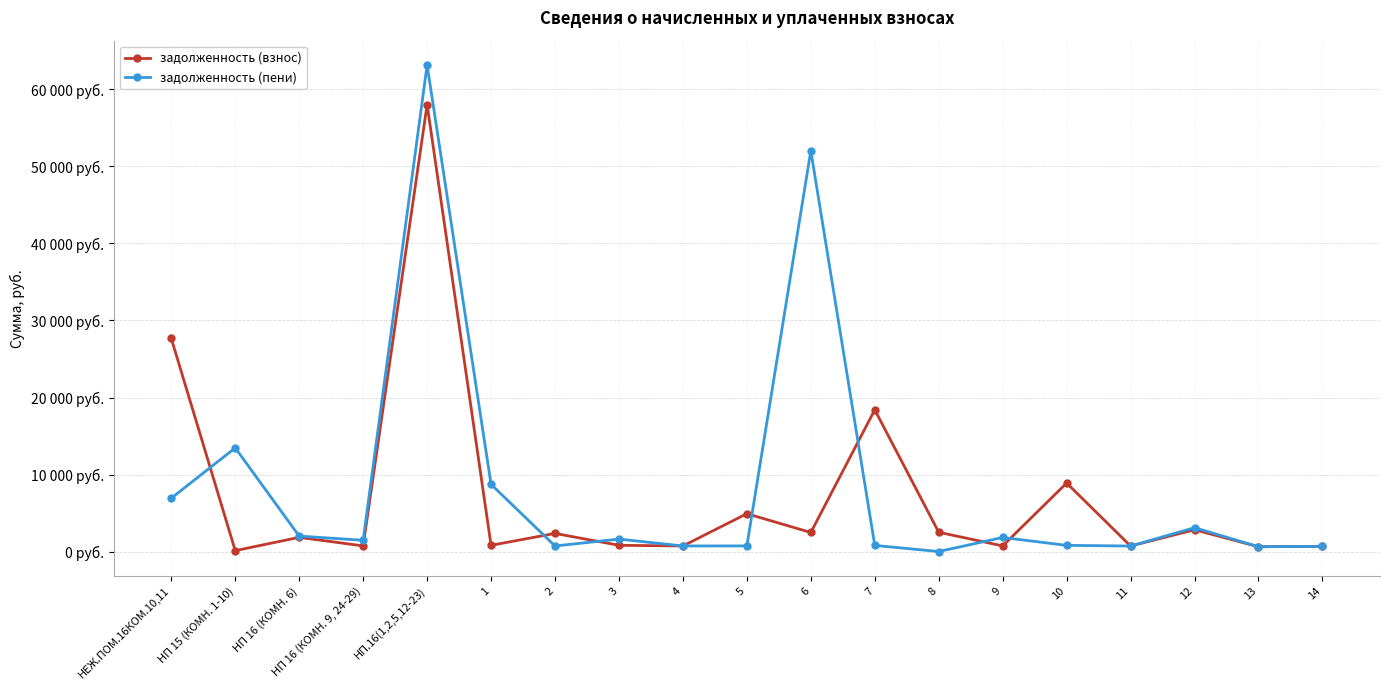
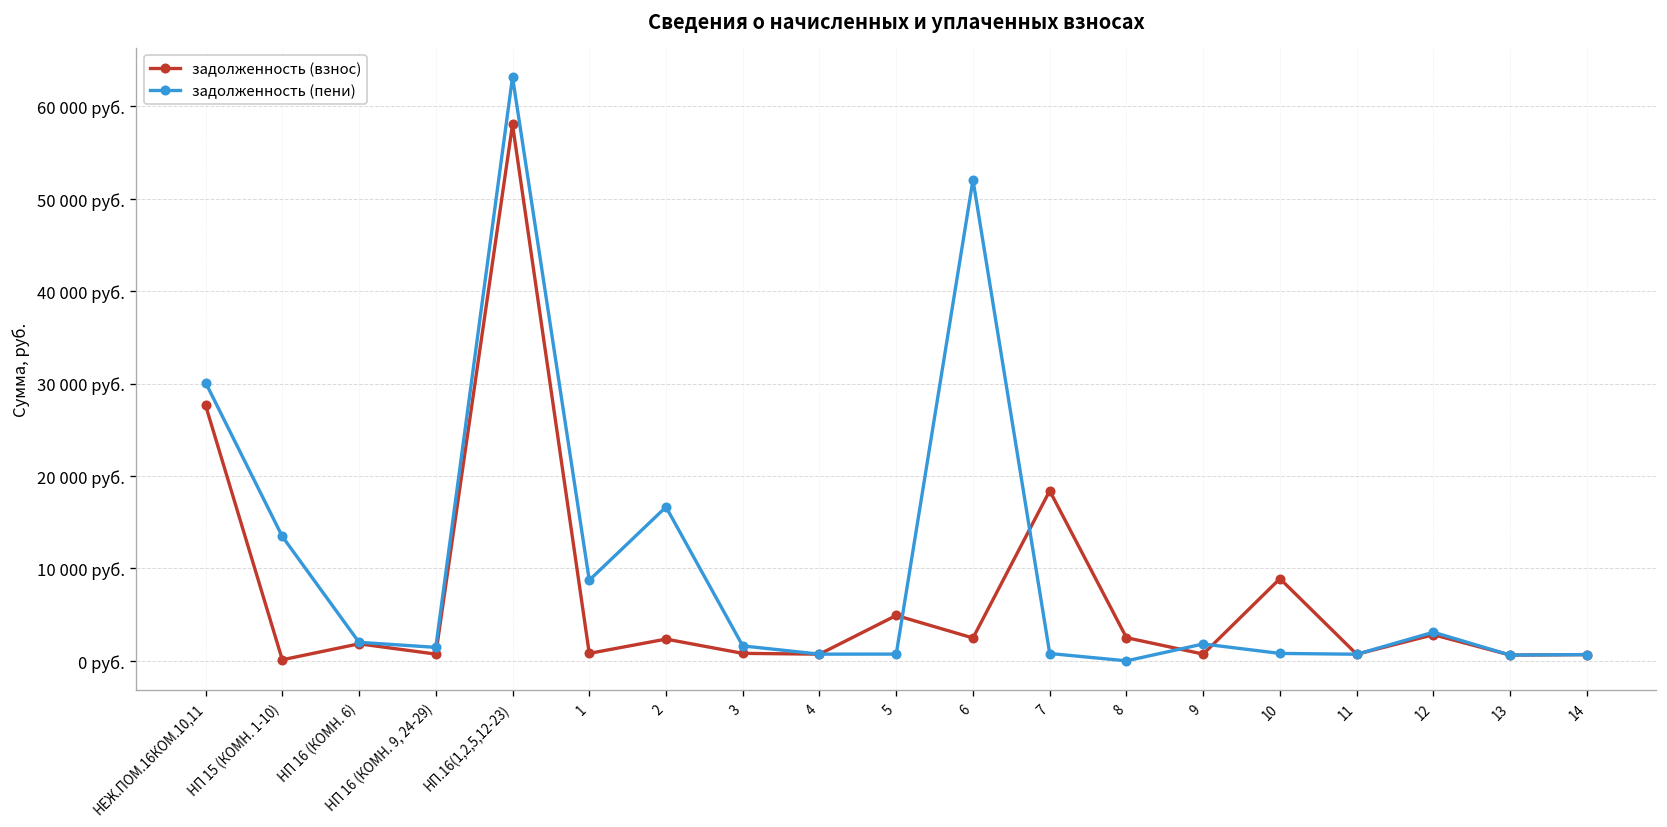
задолженность (пени), НЕЖ.ПОМ.16КОМ.10,11: 7000 руб. -> 30000 руб.
задолженность (пени), 2: 1000 руб. -> 17000 руб.
